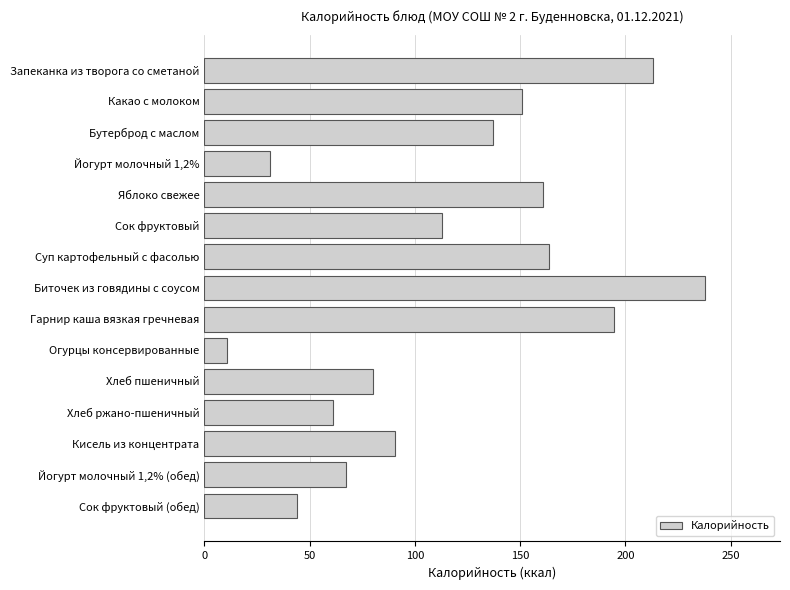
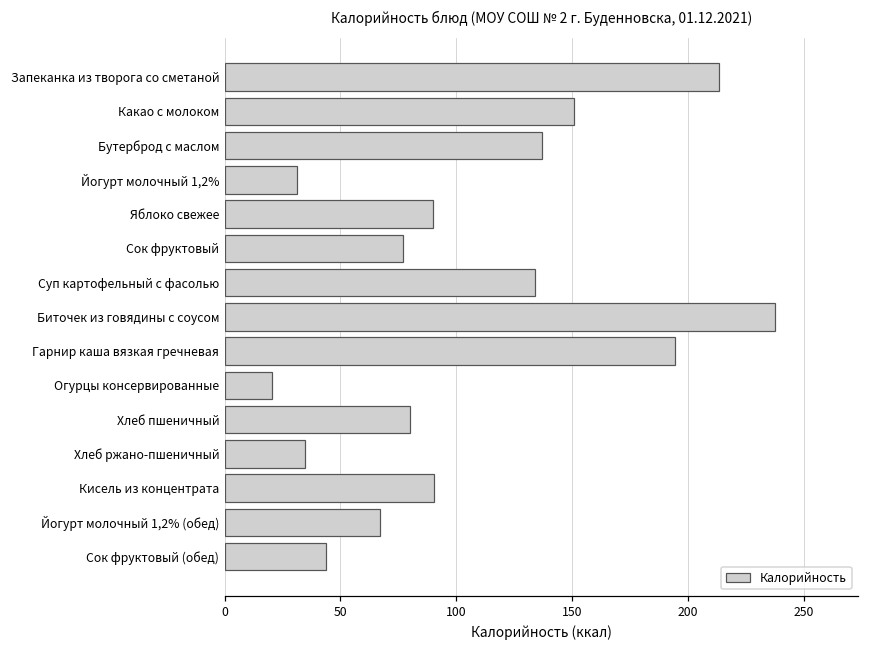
Яблоко свежее: 161 -> 90
Сок фруктовый: 113 -> 77
Суп картофельный с фасолью: 164 -> 134
Огурцы консервированные: 11 -> 20
Хлеб ржано-пшеничный: 61 -> 35
